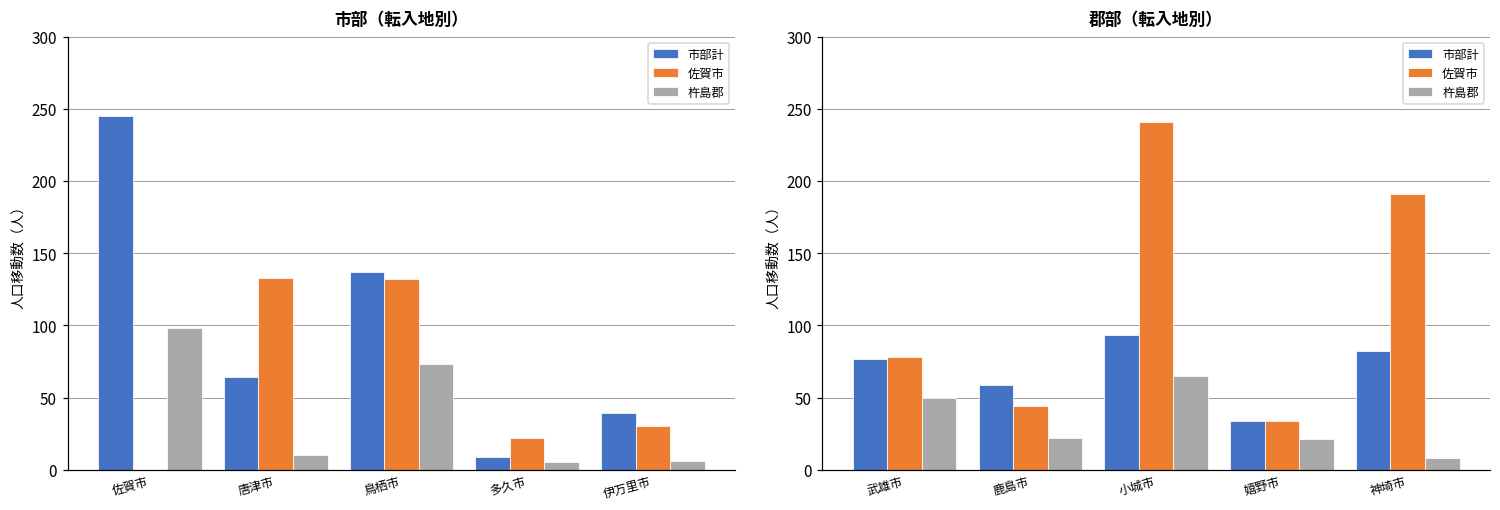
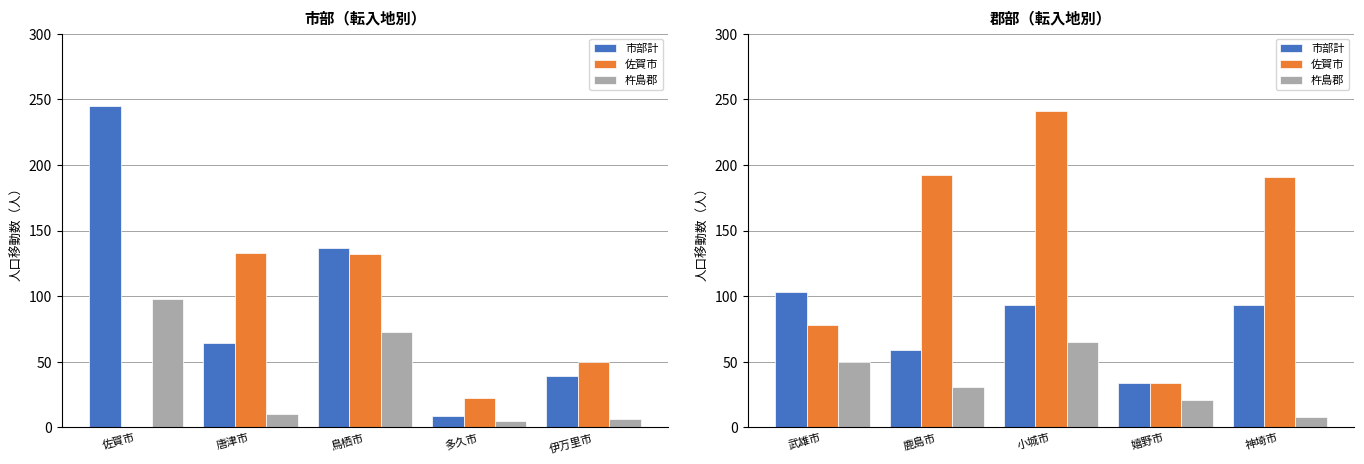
市部（転入地別）, 佐賀市, 伊万里市: 30 -> 50
郡部（転入地別）, 市部計, 武雄市: 77 -> 103
郡部（転入地別）, 佐賀市, 鹿島市: 44 -> 192
郡部（転入地別）, 杵島郡, 鹿島市: 22 -> 31
郡部（転入地別）, 市部計, 神埼市: 82 -> 93
